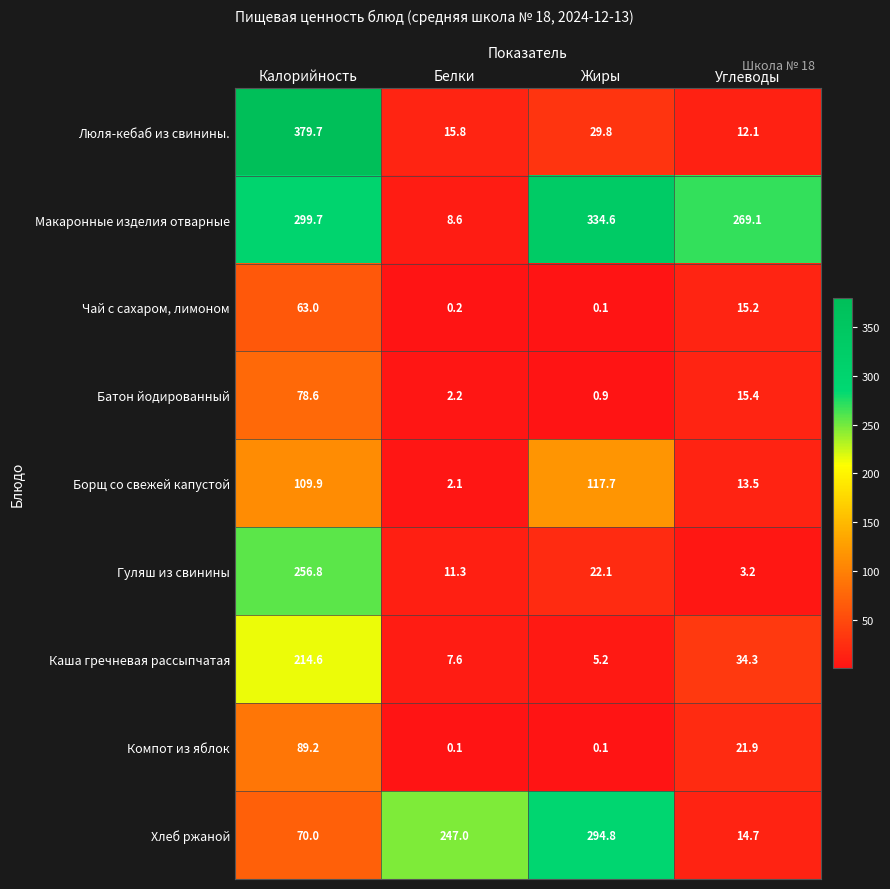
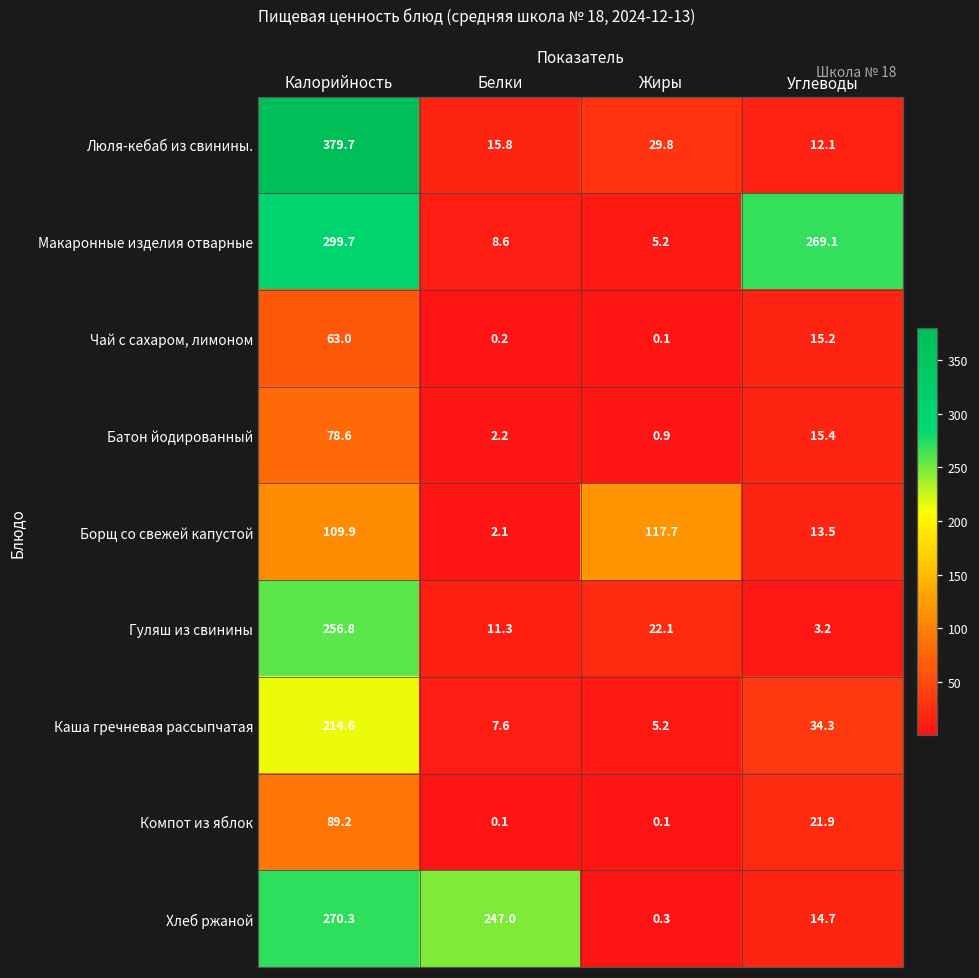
Макаронные изделия отварные, Жиры: 334.6 -> 5.2
Хлеб ржаной, Калорийность: 70.0 -> 270.3
Хлеб ржаной, Жиры: 294.8 -> 0.3
